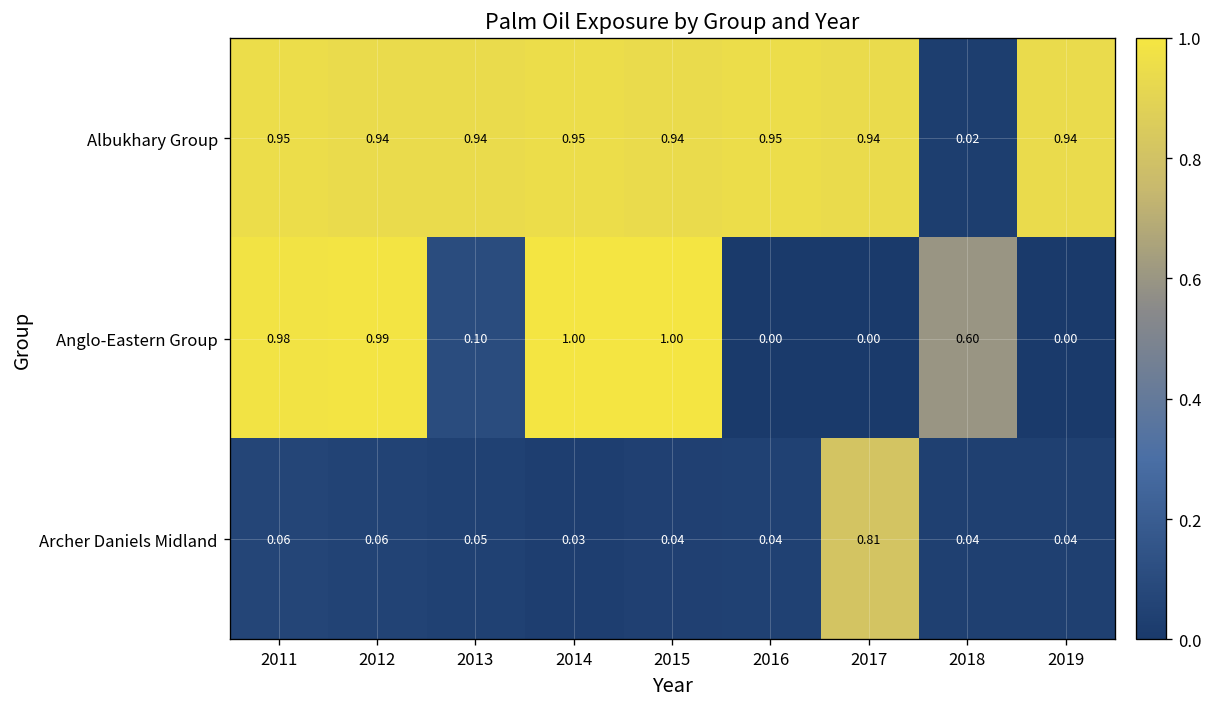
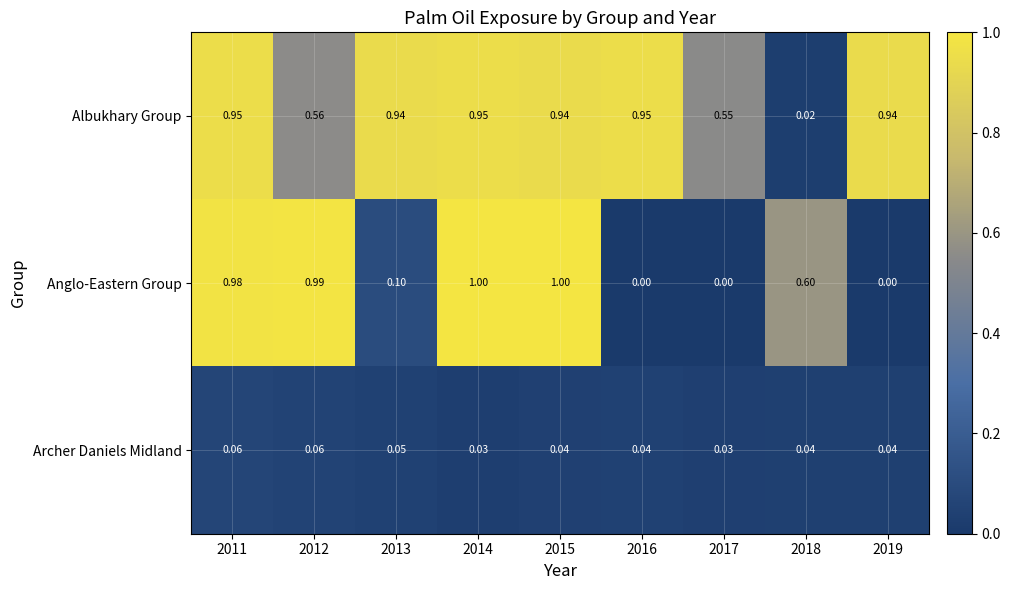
Albukhary Group, 2012: 0.94 -> 0.56
Albukhary Group, 2017: 0.94 -> 0.55
Archer Daniels Midland, 2017: 0.81 -> 0.03
